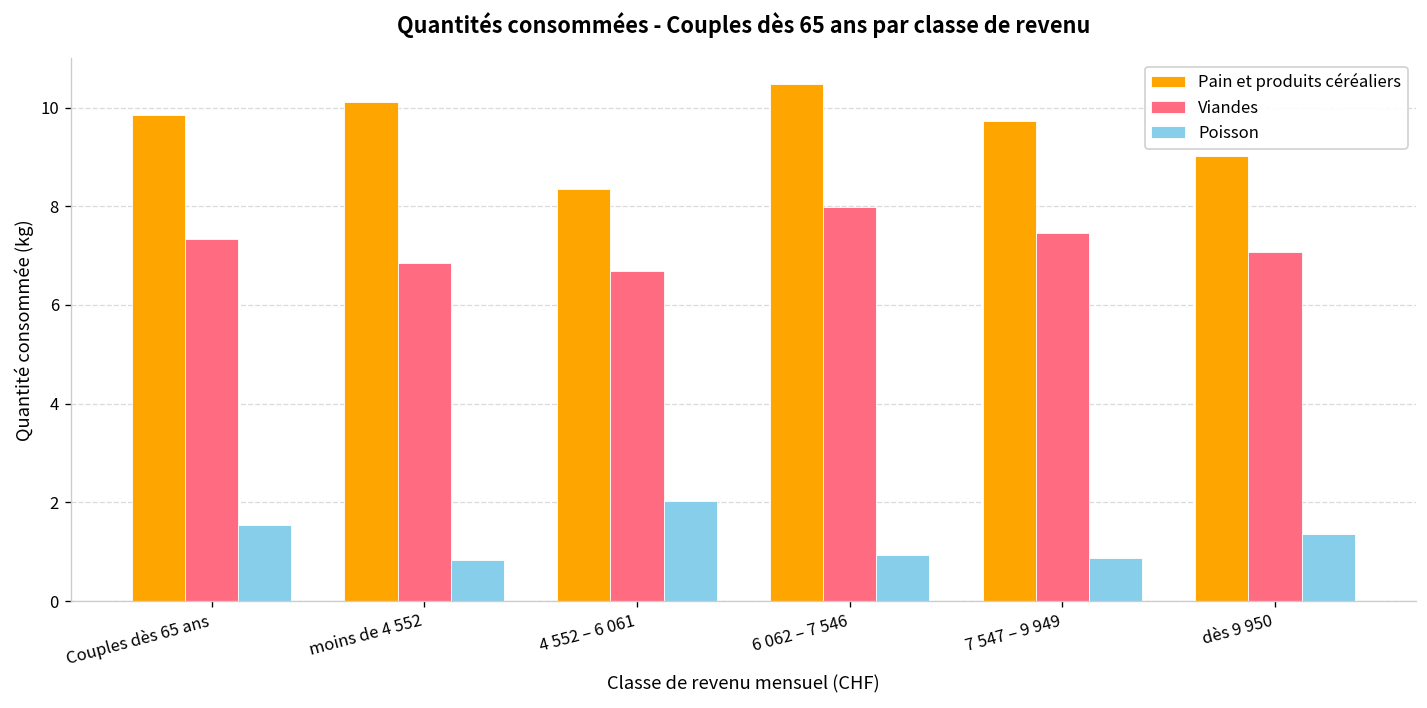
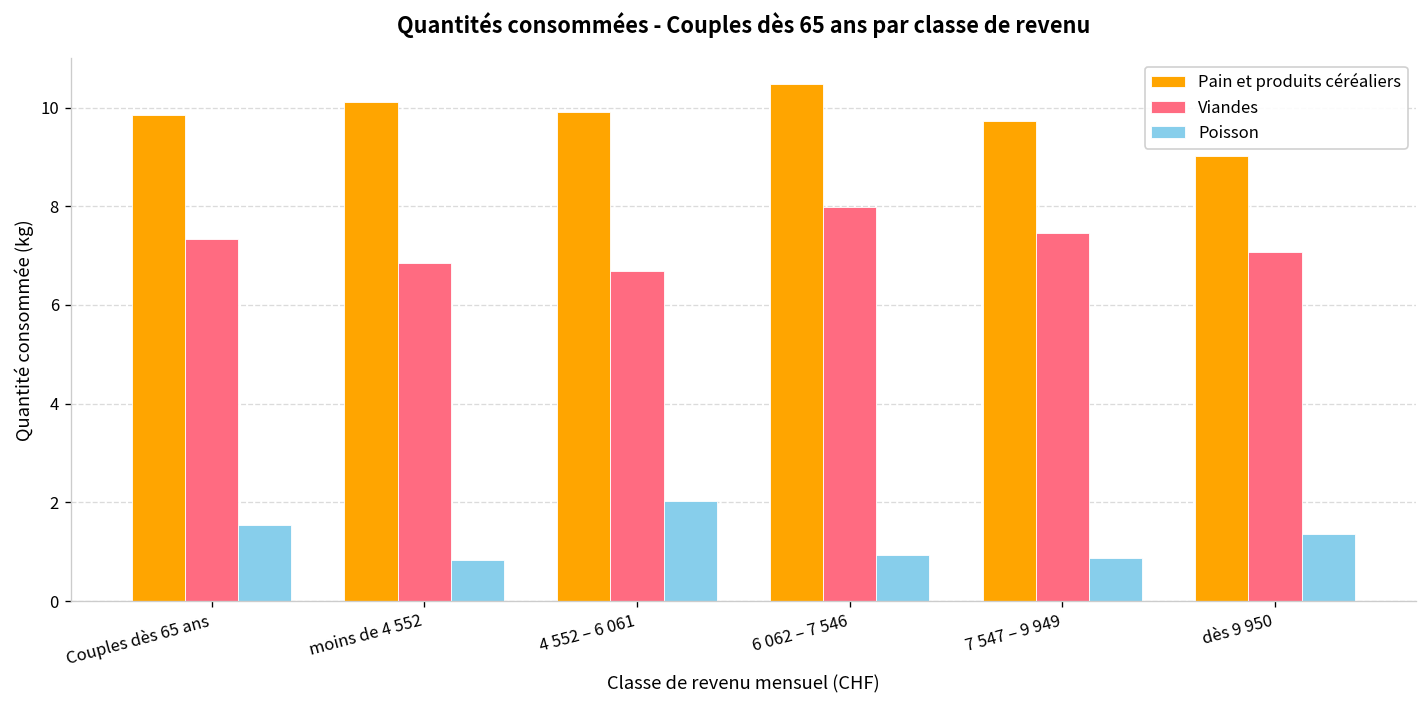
Pain et produits céréaliers, 4 552 – 6 061: 8.4 -> 9.9
